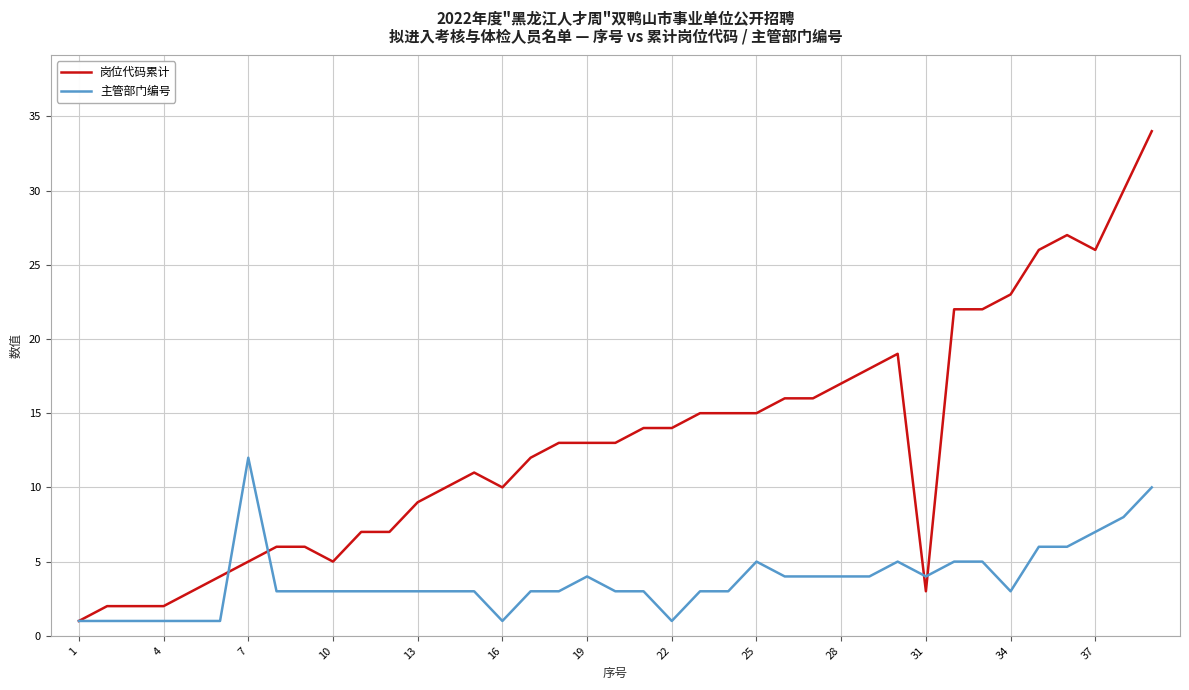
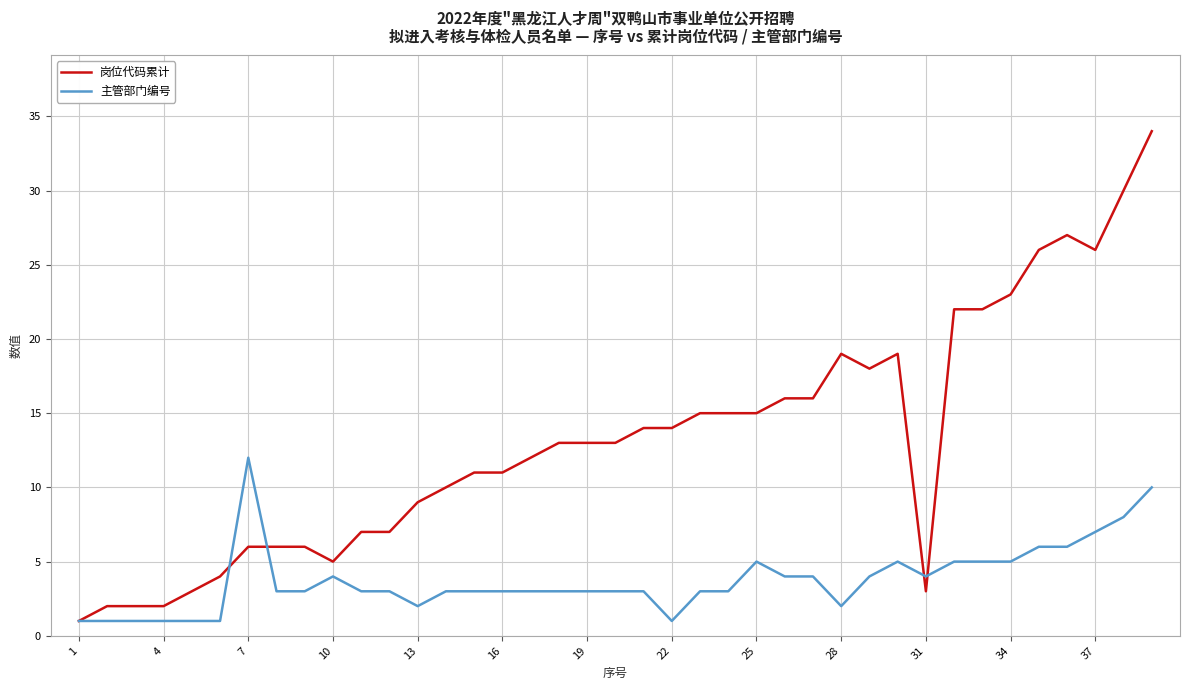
岗位代码累计, 7: 5 -> 6
主管部门编号, 10: 3 -> 4
主管部门编号, 13: 3 -> 2
岗位代码累计, 16: 10 -> 11
主管部门编号, 16: 1 -> 3
主管部门编号, 19: 4 -> 3
岗位代码累计, 28: 17 -> 19
主管部门编号, 28: 4 -> 2
主管部门编号, 34: 3 -> 5
